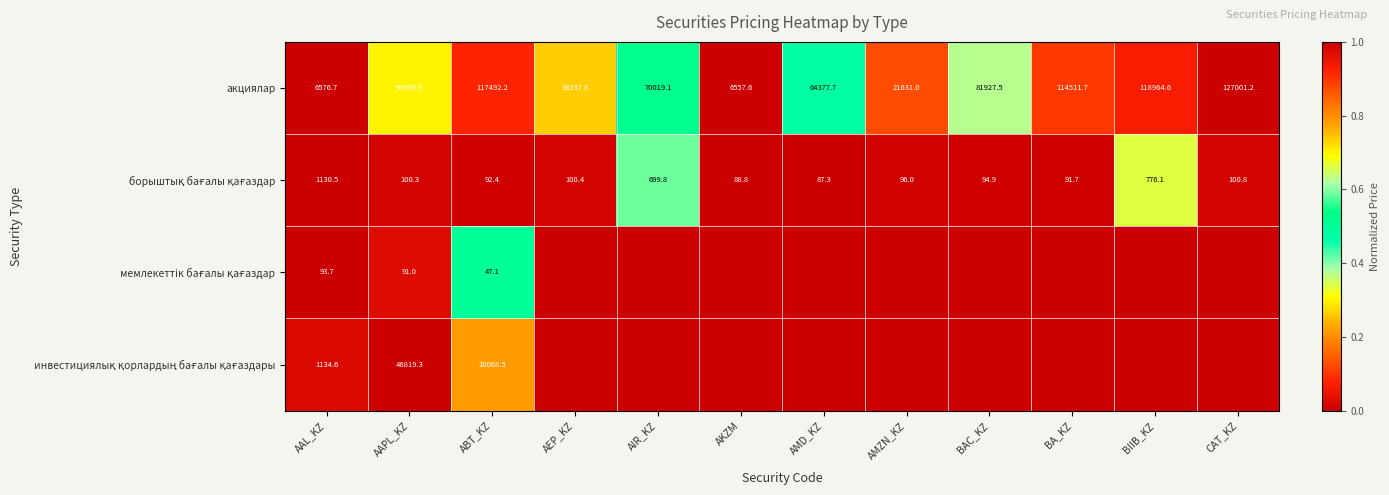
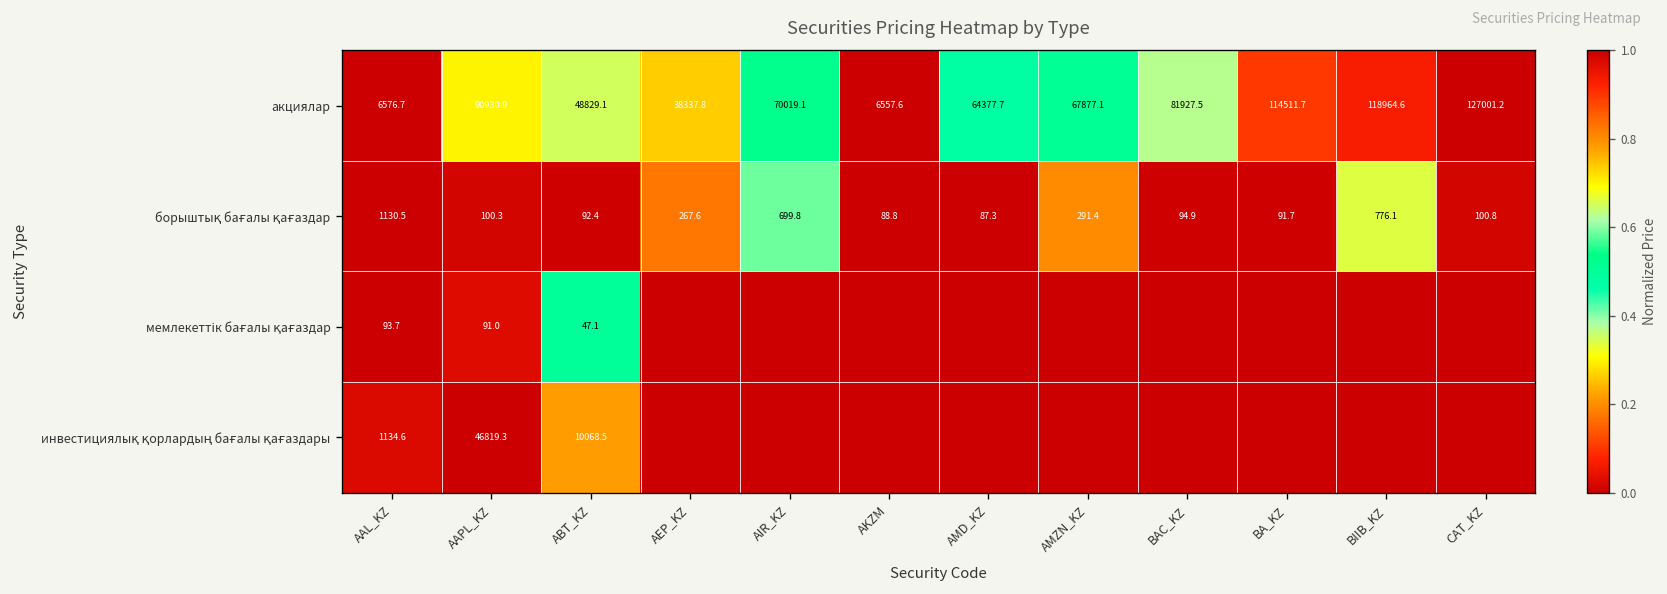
акциялар, ABT_KZ: 117492.2 -> 48829.1
акциялар, AMZN_KZ: 21631.0 -> 67877.1
борыштық бағалы қағаздар, AEP_KZ: 100.4 -> 267.6
борыштық бағалы қағаздар, AMZN_KZ: 96.0 -> 291.4
